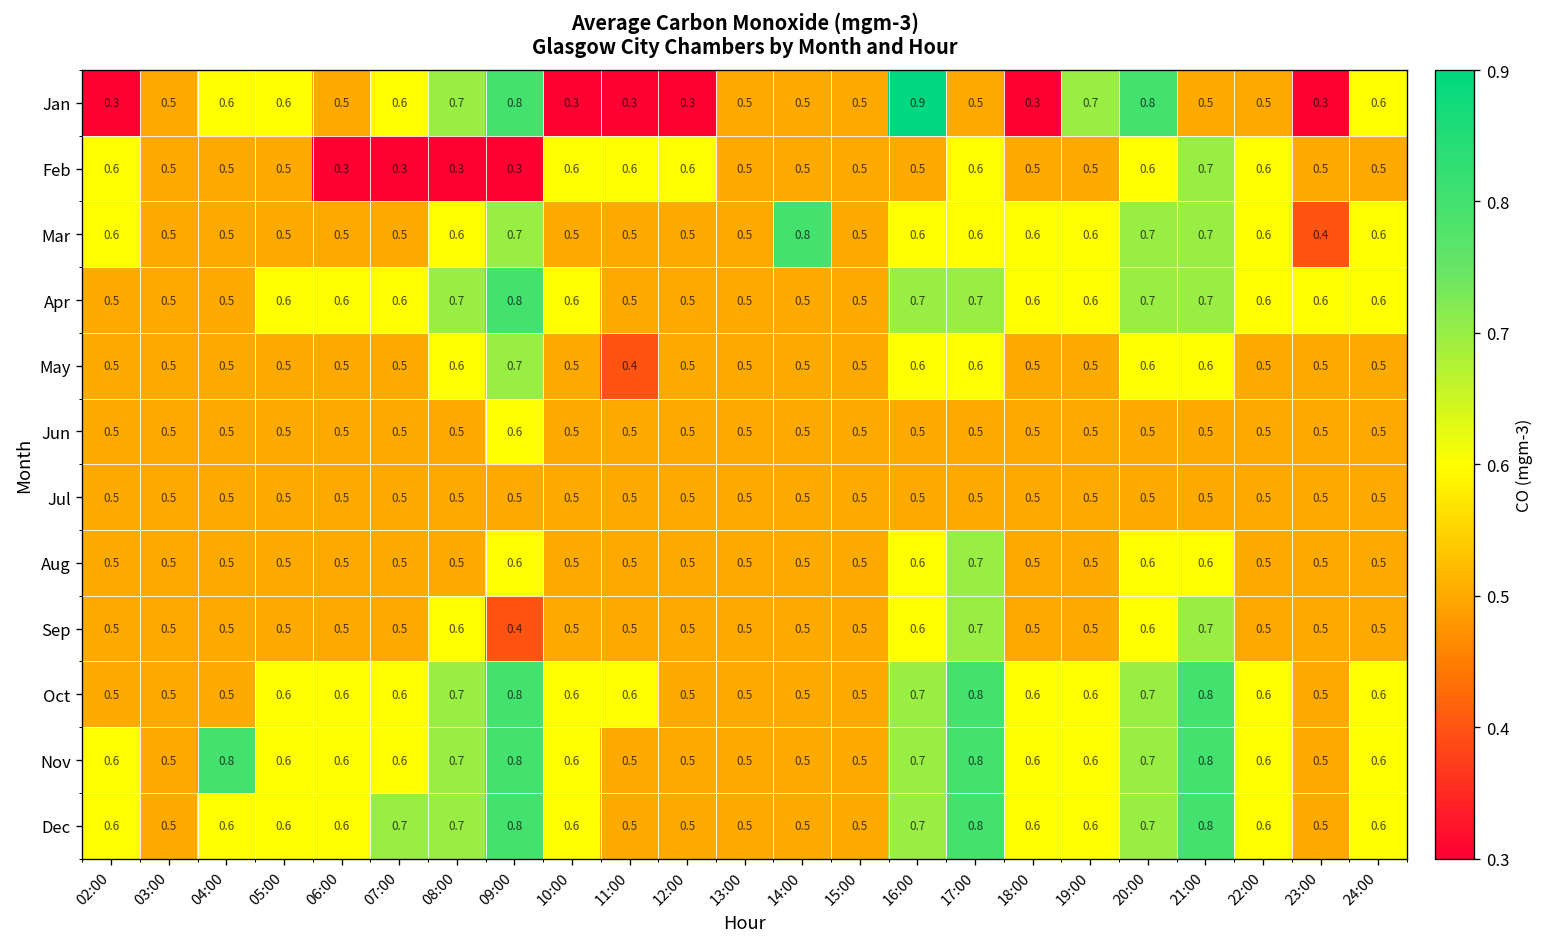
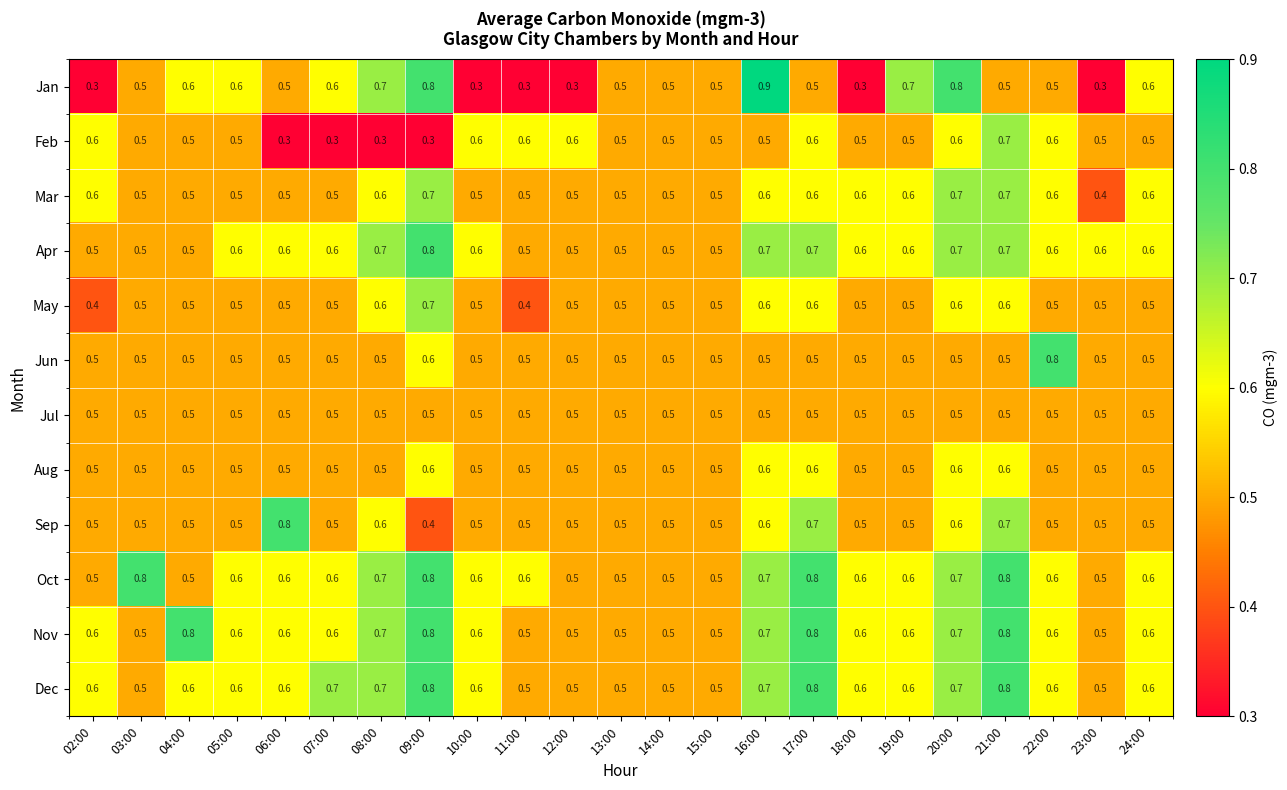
Mar, 14:00: 0.8 -> 0.5
May, 02:00: 0.5 -> 0.4
Jun, 22:00: 0.5 -> 0.8
Aug, 17:00: 0.7 -> 0.6
Sep, 06:00: 0.5 -> 0.8
Oct, 03:00: 0.5 -> 0.8
